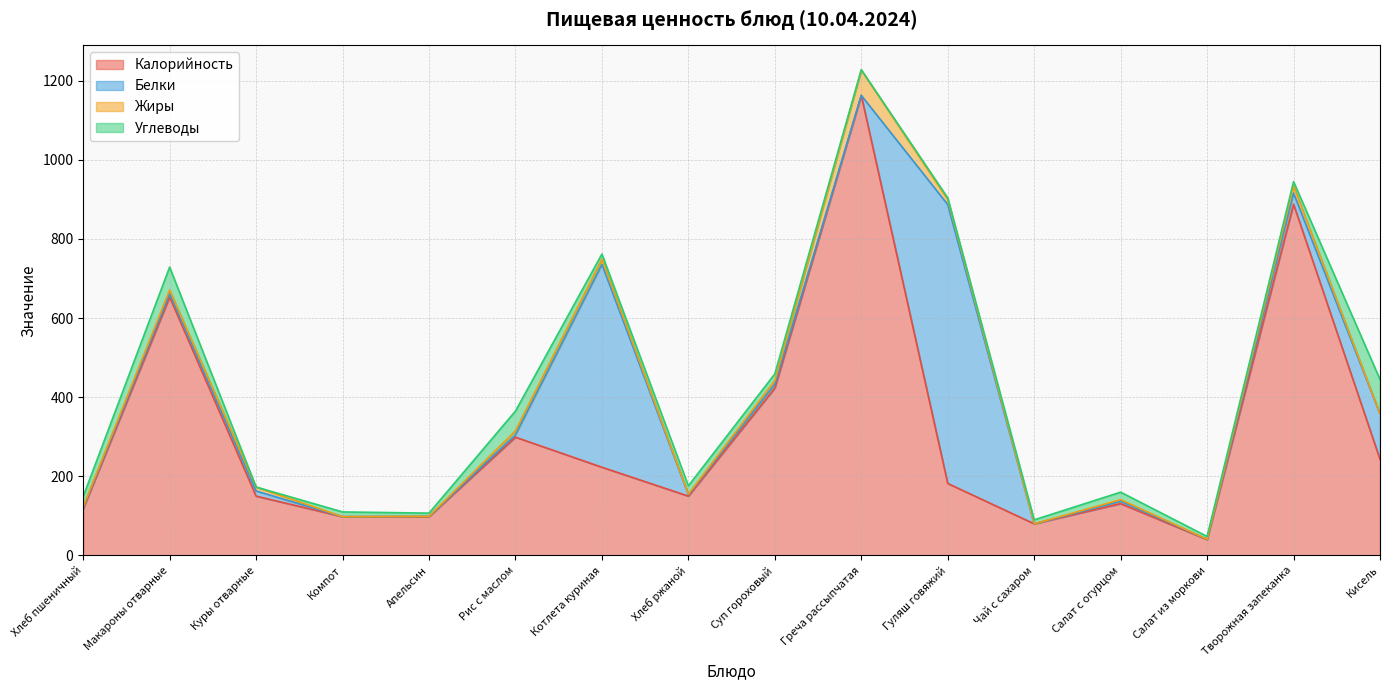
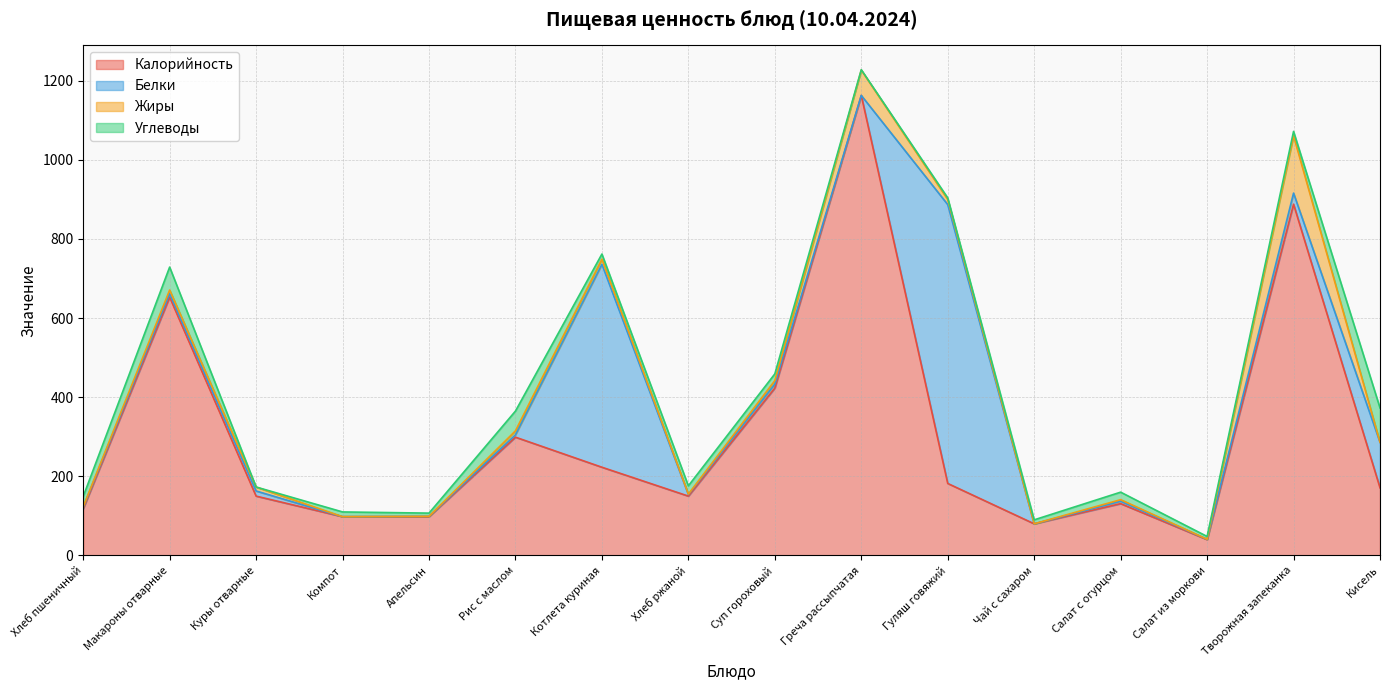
Жиры, Творожная запеканка: 20 -> 150
Калорийность, Кисель: 240 -> 170
